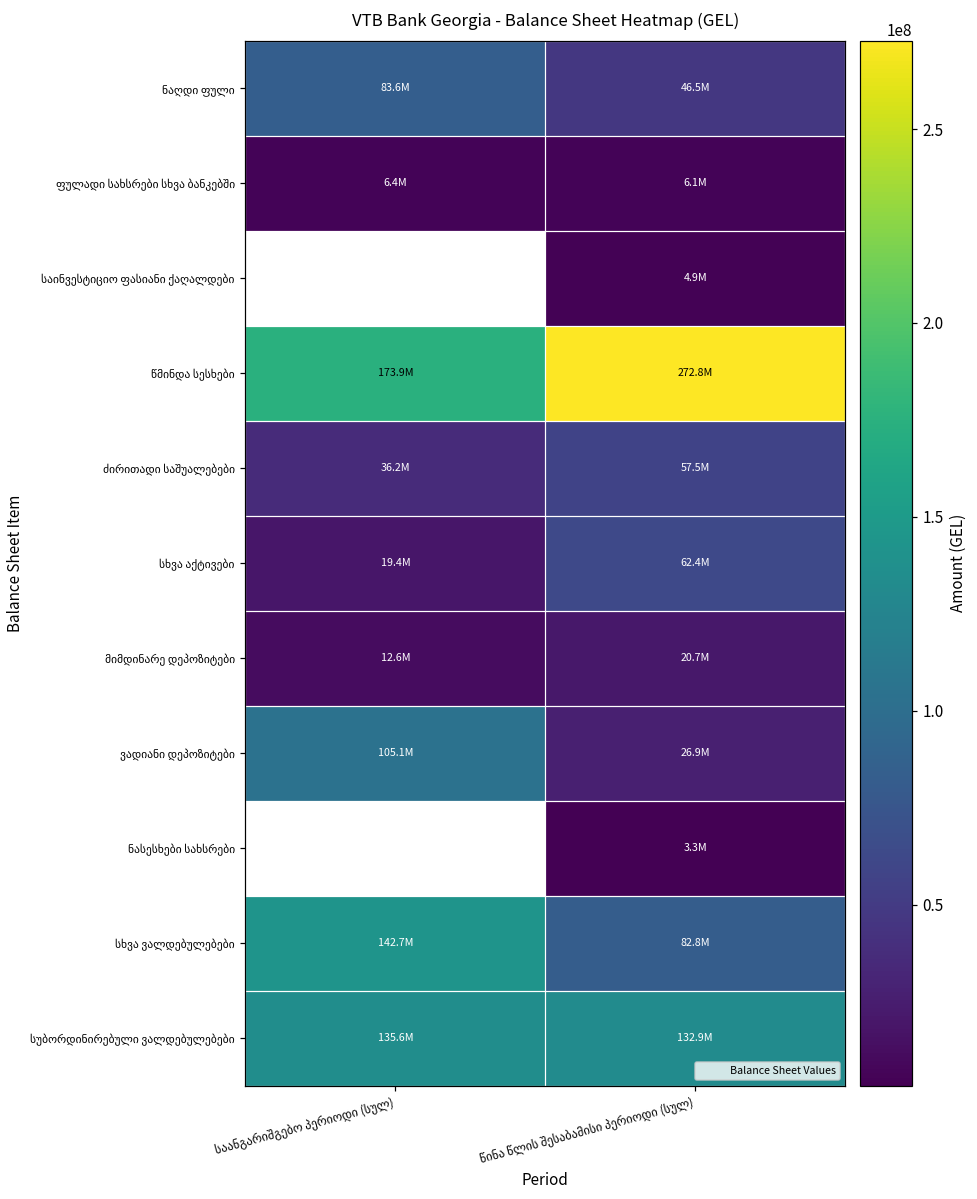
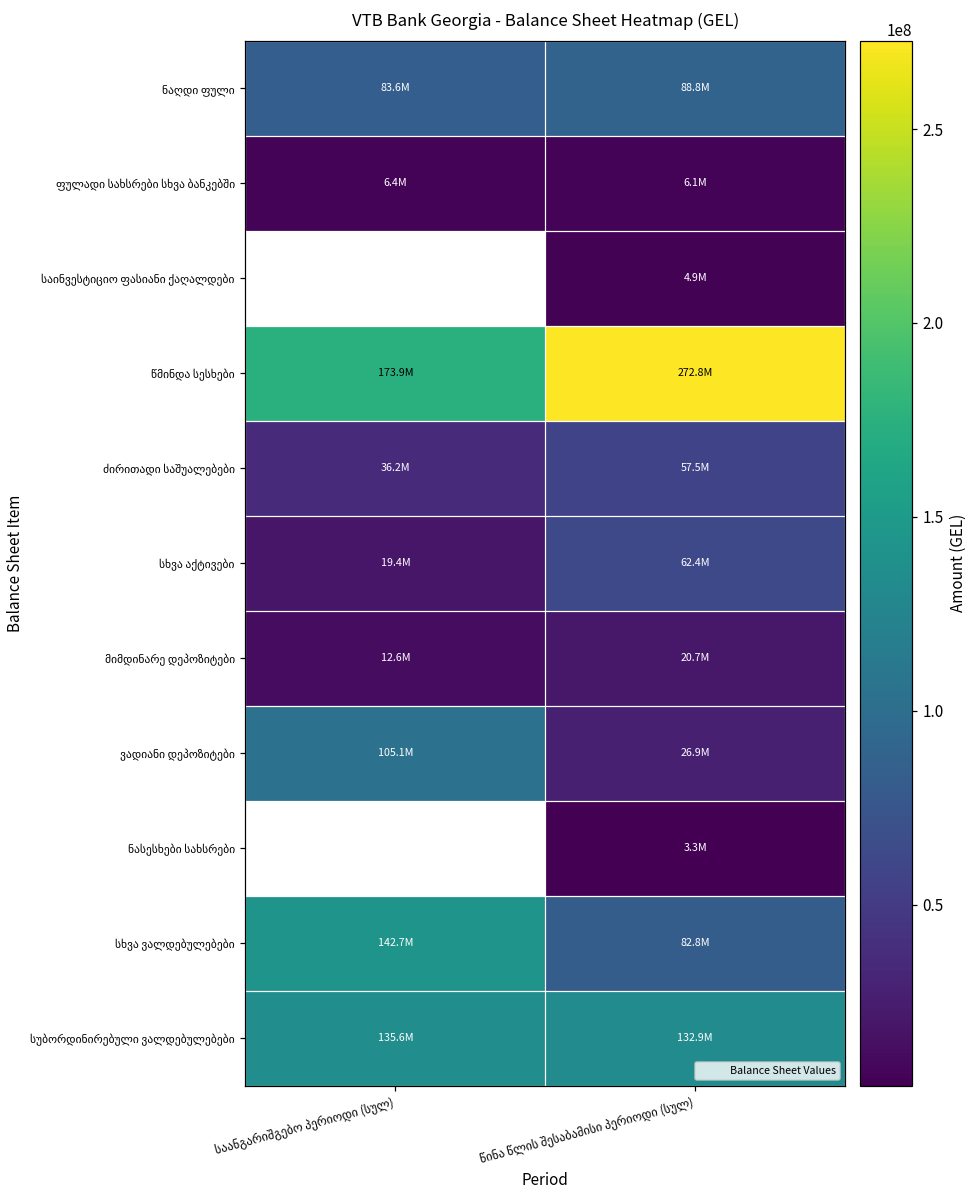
ნაღდი ფული, წინა წლის შესაბამისი პერიოდი (სულ): 46.5M -> 88.8M
